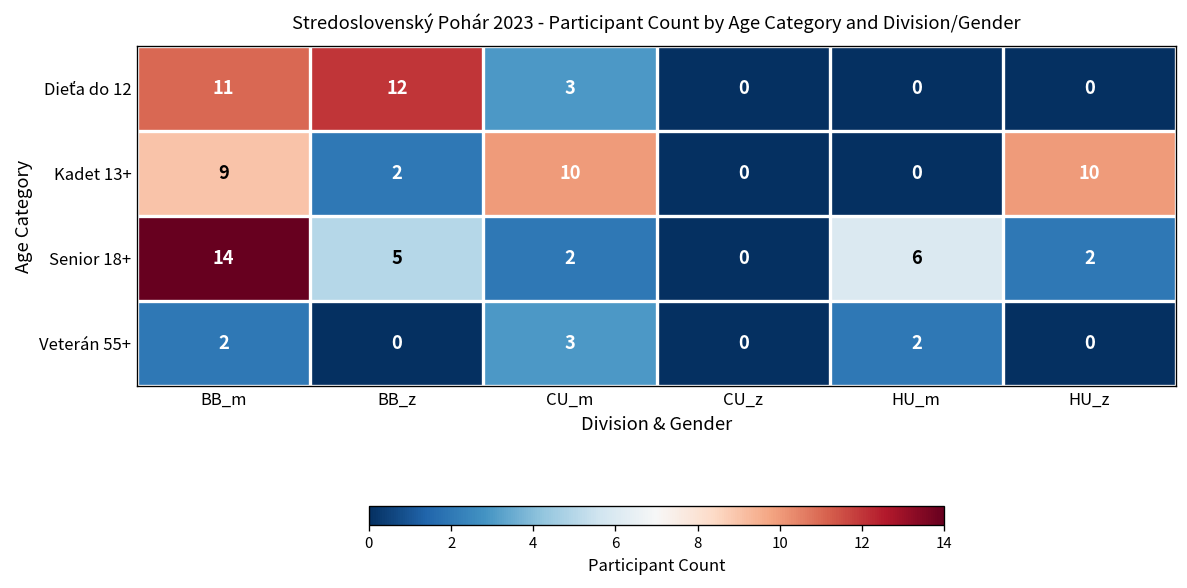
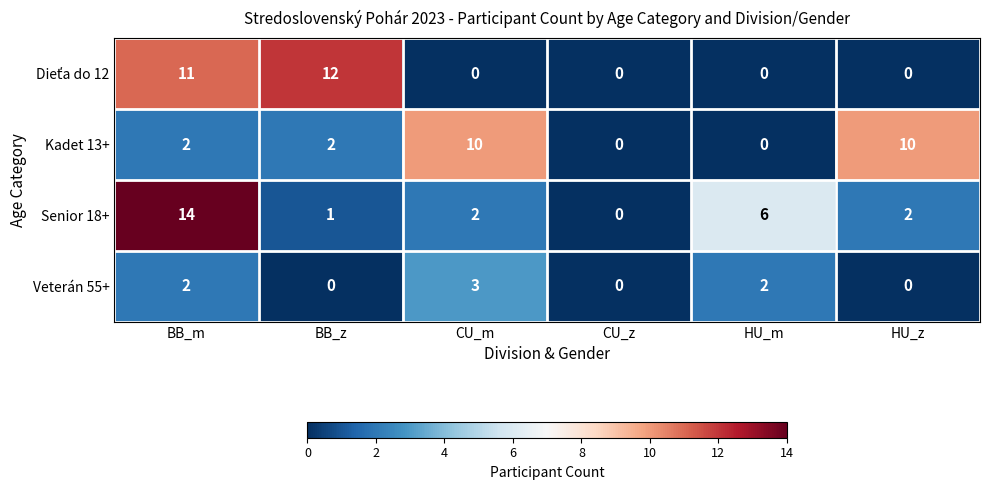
Dieťa do 12, CU_m: 3 -> 0
Kadet 13+, BB_m: 9 -> 2
Senior 18+, BB_z: 5 -> 1
